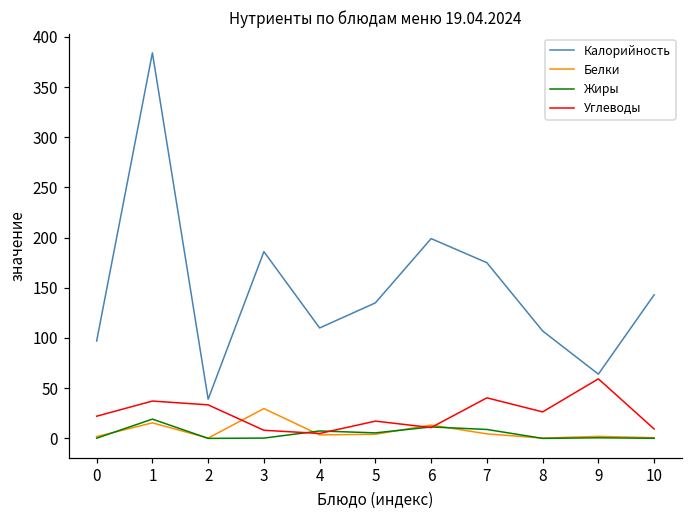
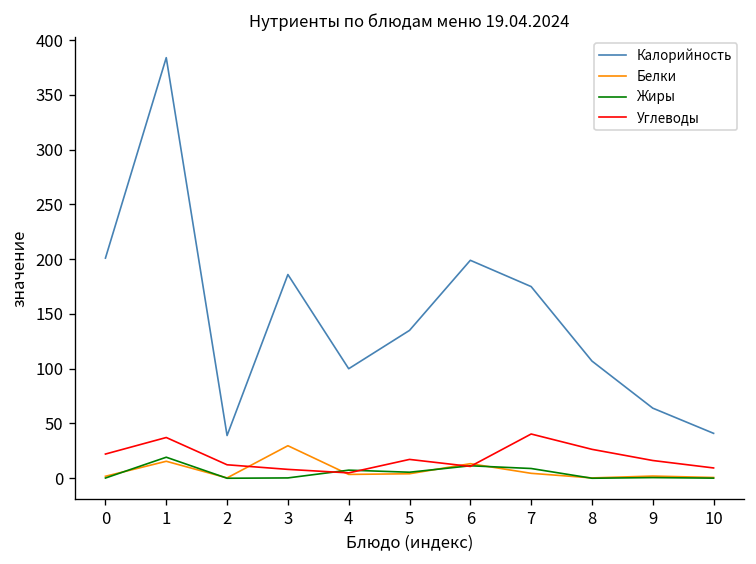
Калорийность, 0: 100 -> 200
Углеводы, 2: 30 -> 10
Калорийность, 4: 110 -> 100
Углеводы, 9: 60 -> 20
Калорийность, 10: 140 -> 40
